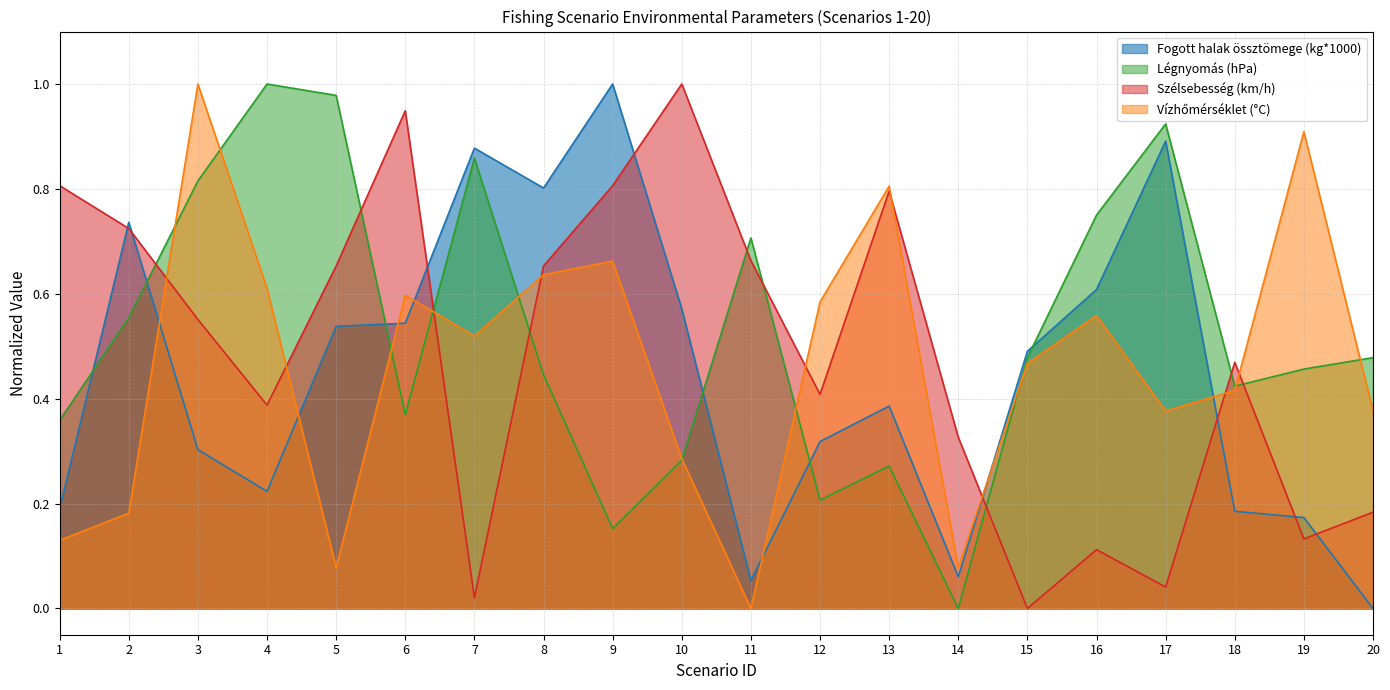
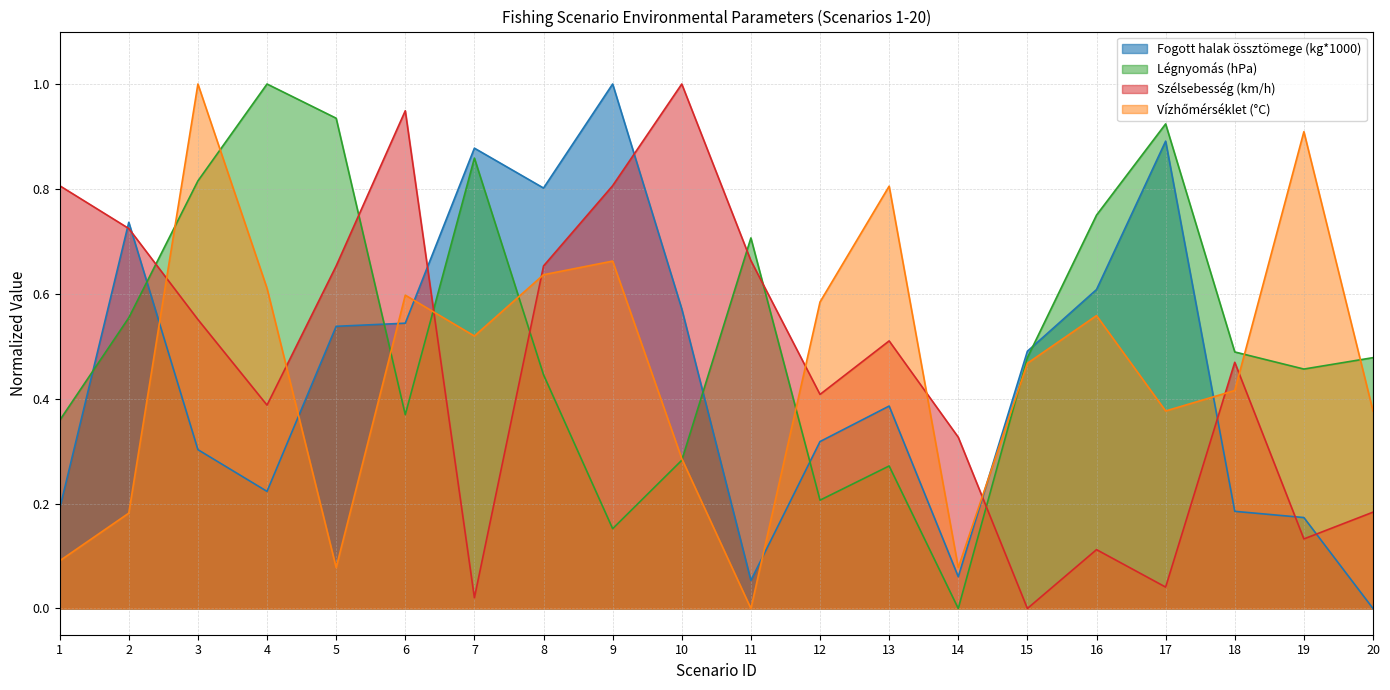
Vízhőmérséklet (°C), 1: 0.13 -> 0.09
Légnyomás (hPa), 5: 0.98 -> 0.93
Szélsebesség (km/h), 13: 0.80 -> 0.51
Légnyomás (hPa), 18: 0.42 -> 0.49
